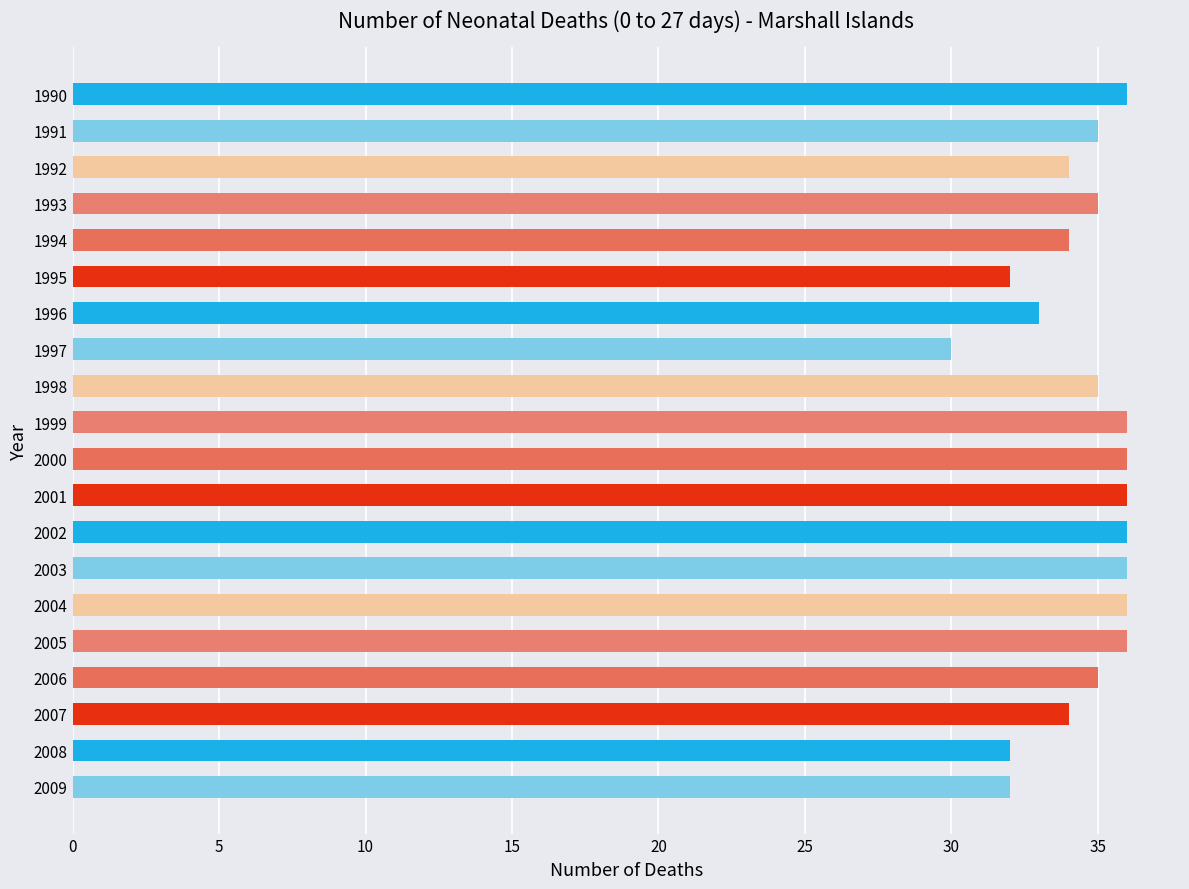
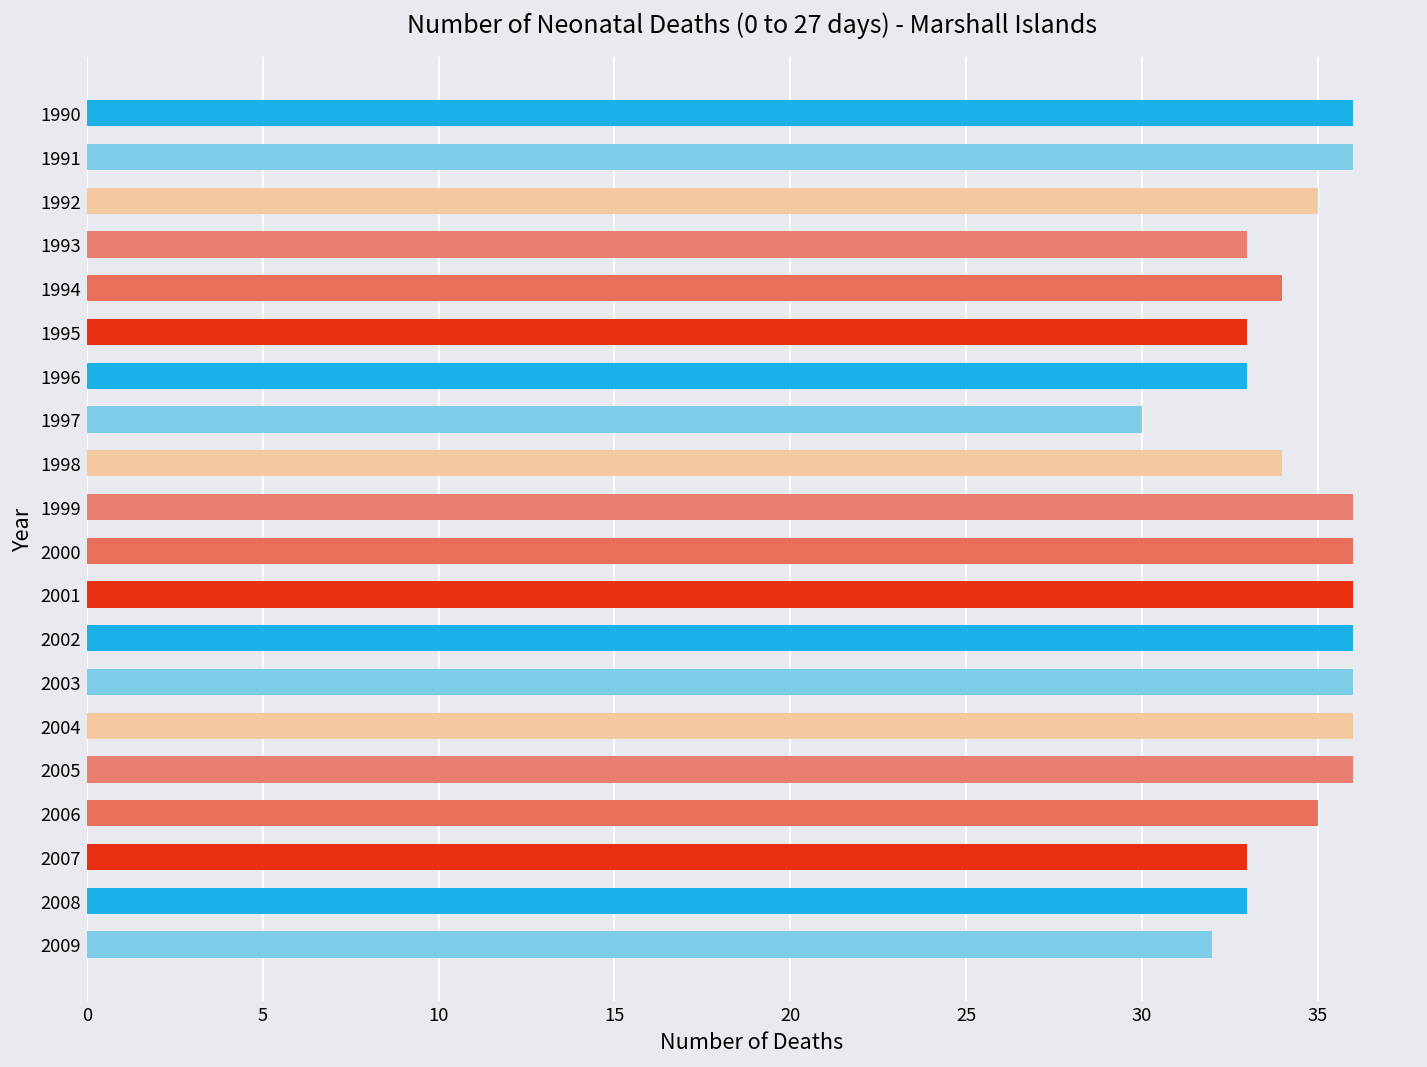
1991: 35 -> 36
1992: 34 -> 35
1993: 35 -> 33
1995: 32 -> 33
1998: 35 -> 34
2007: 34 -> 33
2008: 32 -> 33
